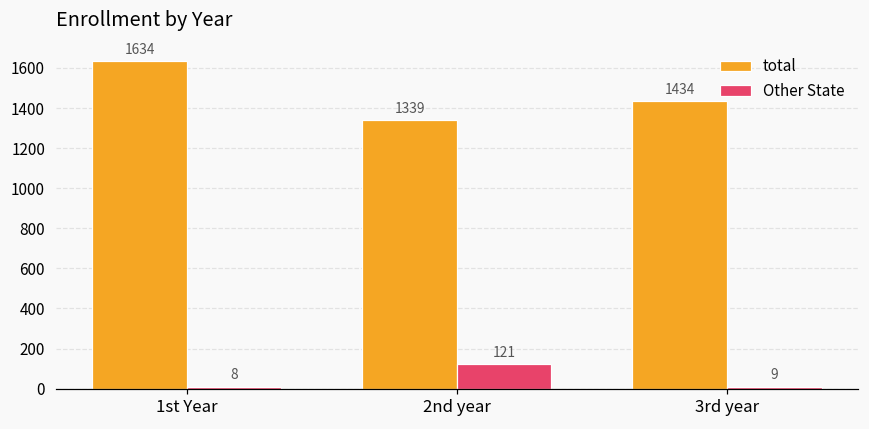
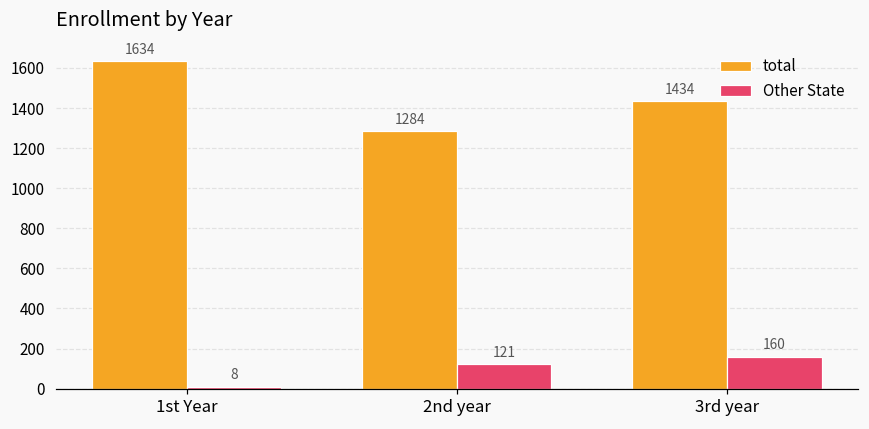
total, 2nd year: 1339 -> 1284
Other State, 3rd year: 9 -> 160
